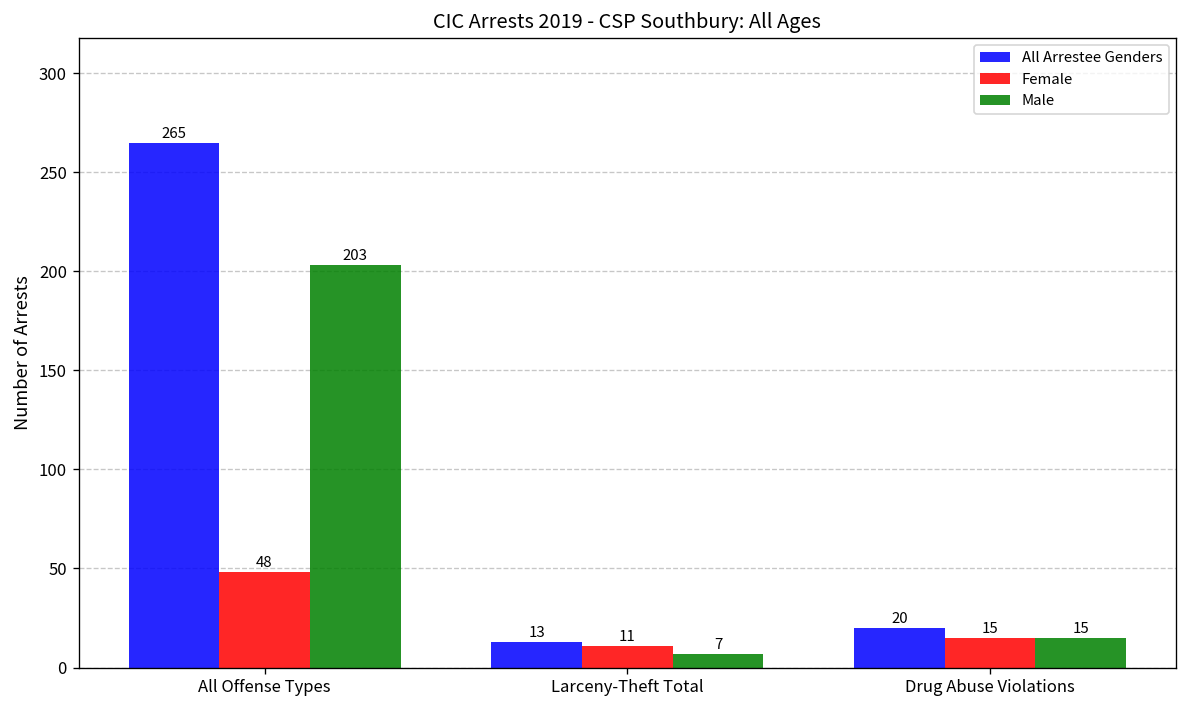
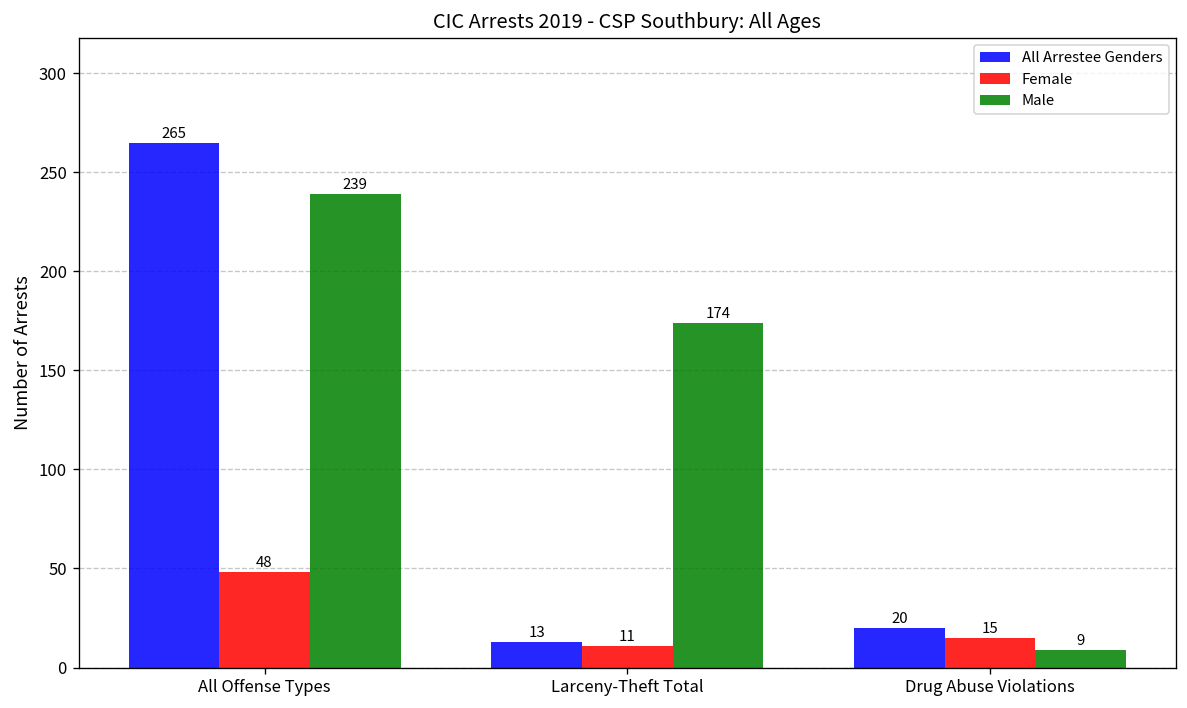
Male, All Offense Types: 203 -> 239
Male, Larceny-Theft Total: 7 -> 174
Male, Drug Abuse Violations: 15 -> 9
